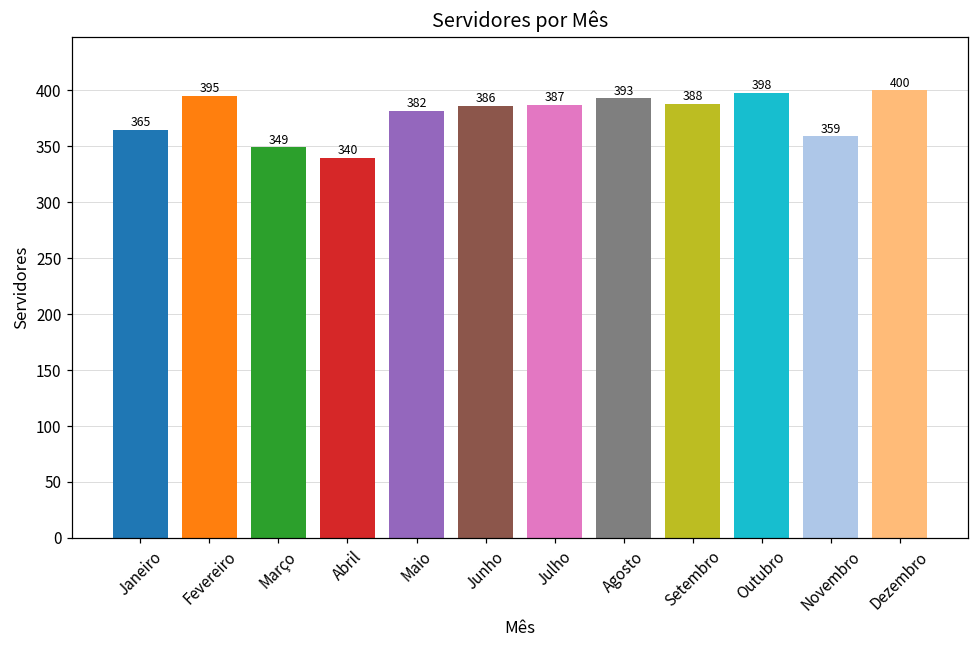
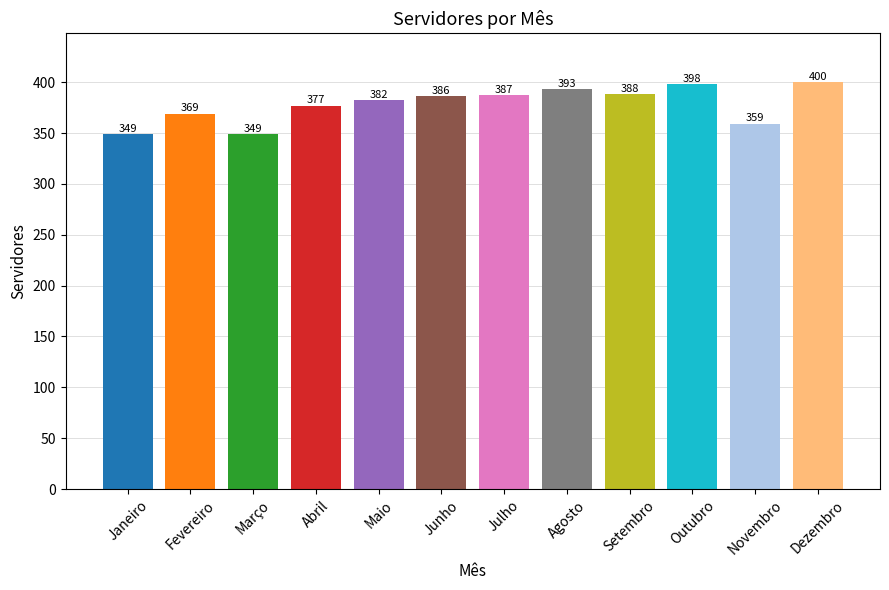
Janeiro: 365 -> 349
Fevereiro: 395 -> 369
Abril: 340 -> 377
